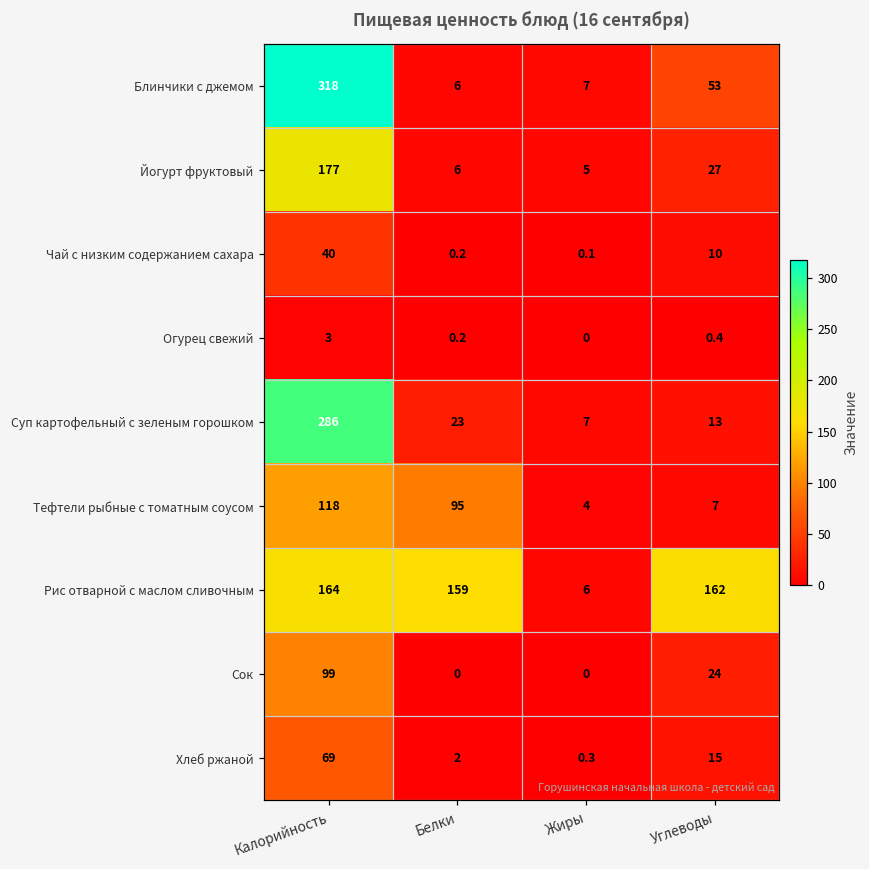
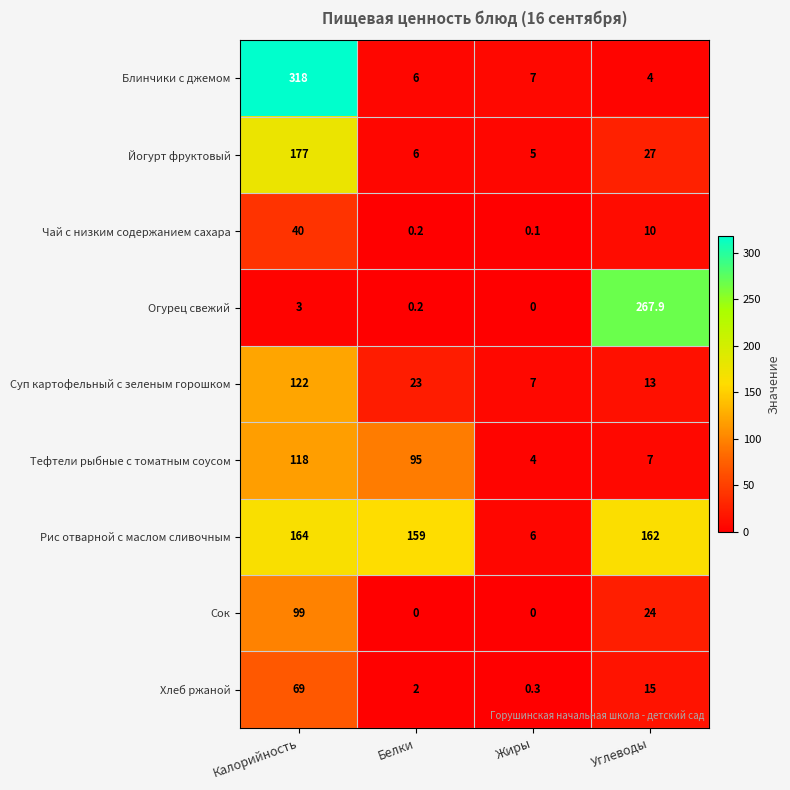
Блинчики с джемом, Углеводы: 53 -> 4
Огурец свежий, Углеводы: 0.4 -> 267.9
Суп картофельный с зеленым горошком, Калорийность: 286 -> 122
